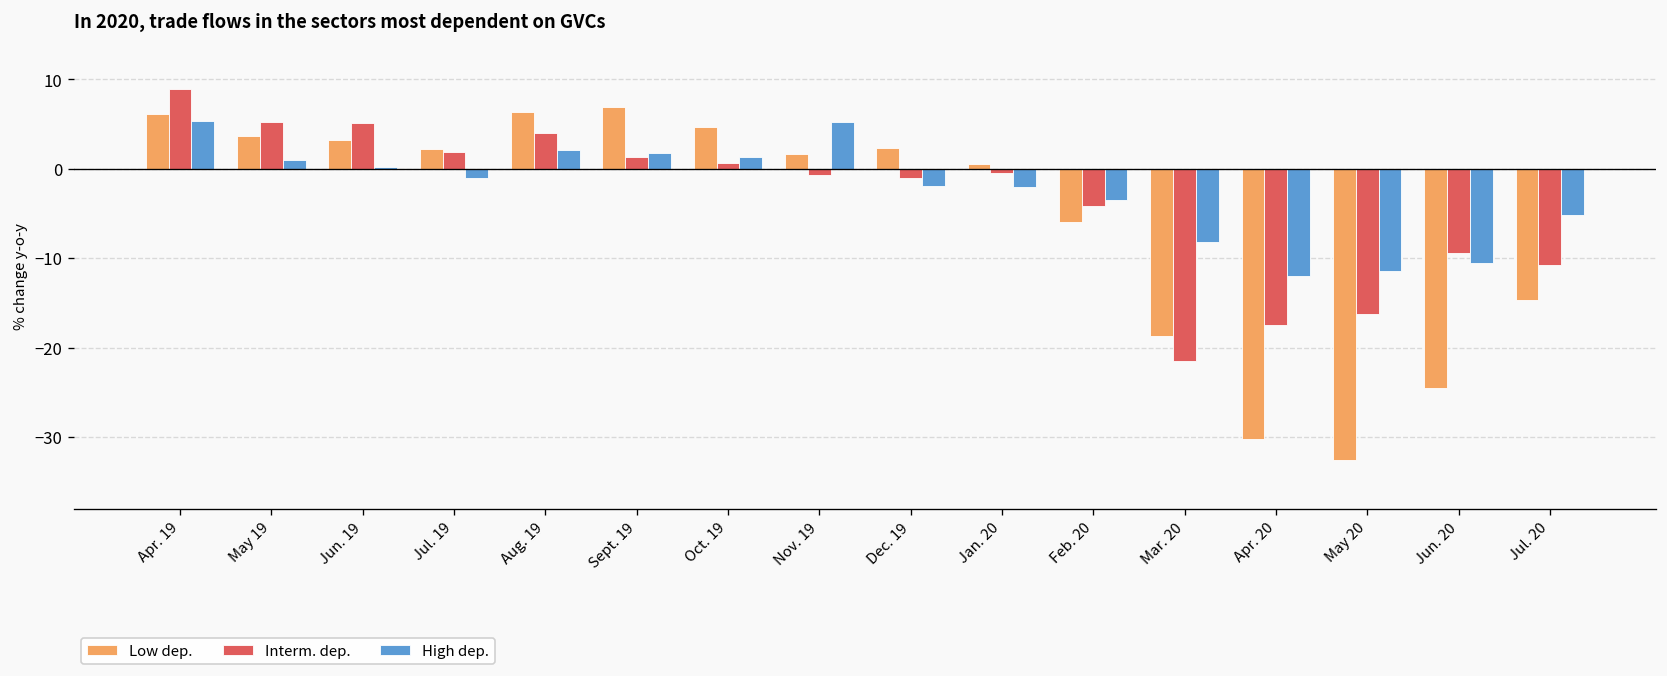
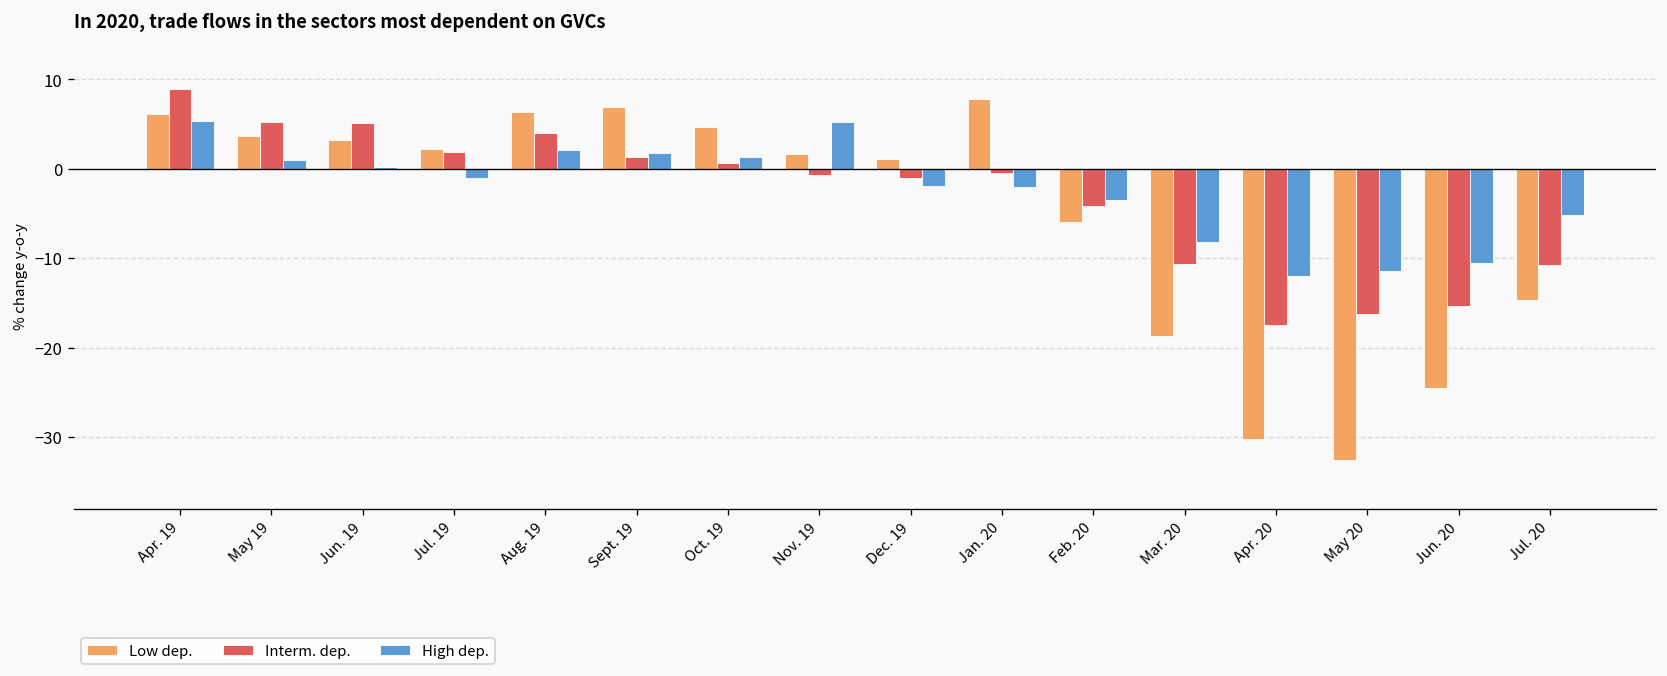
Low dep., Dec. 19: 2 -> 1
Low dep., Jan. 20: 1 -> 8
Interm. dep., Mar. 20: -22 -> -11
Interm. dep., Jun. 20: -9 -> -15
